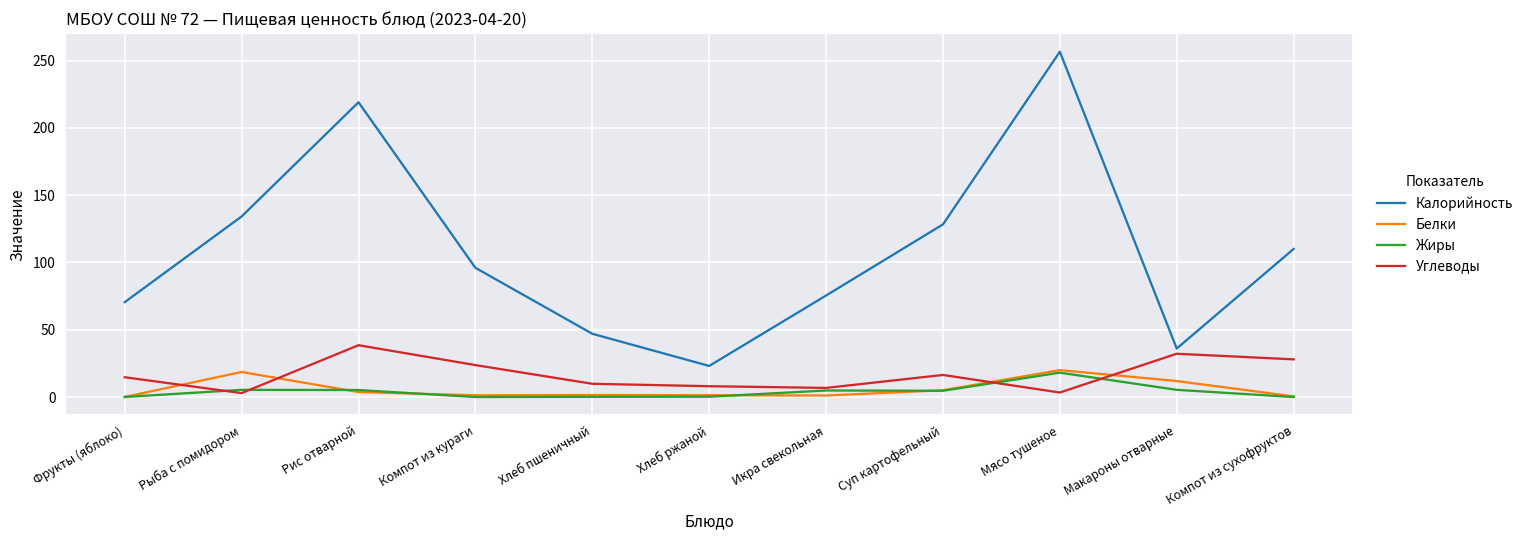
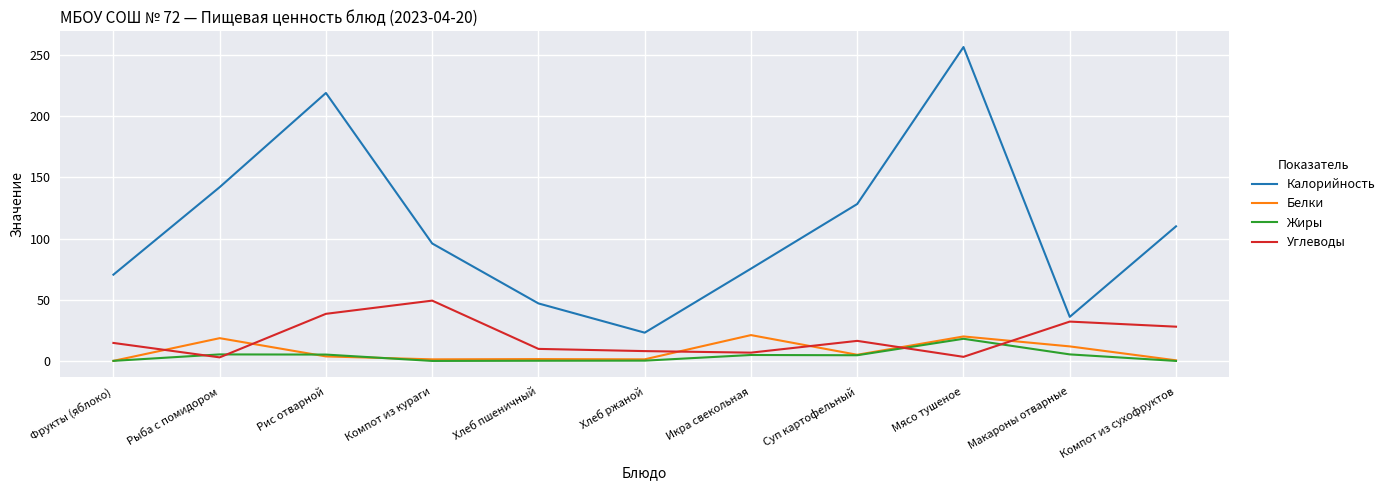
Калорийность, Рыба с помидором: 134 -> 142
Углеводы, Компот из кураги: 24 -> 49
Белки, Икра свекольная: 1 -> 21
